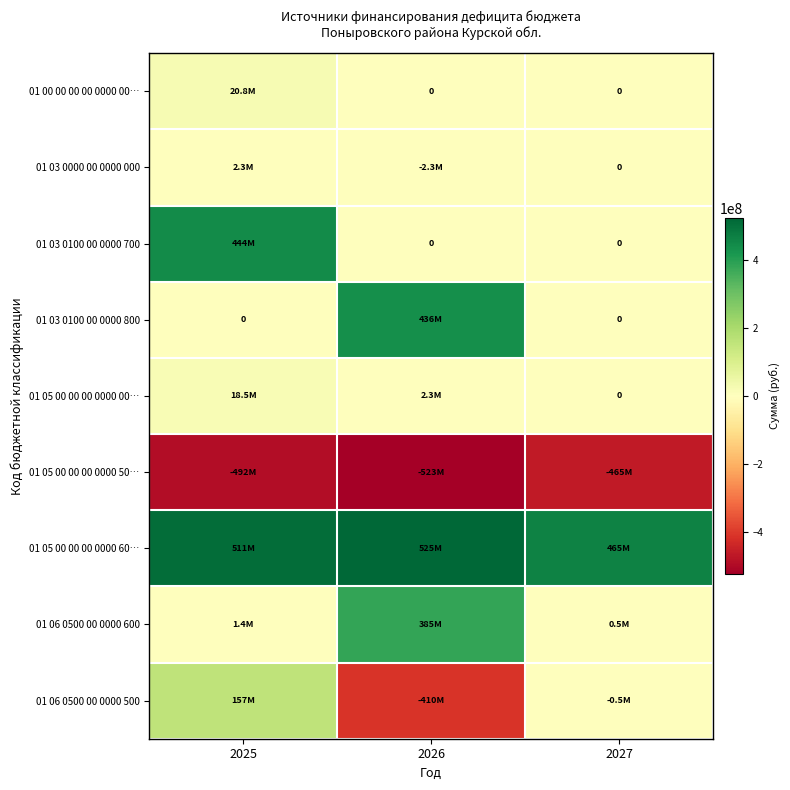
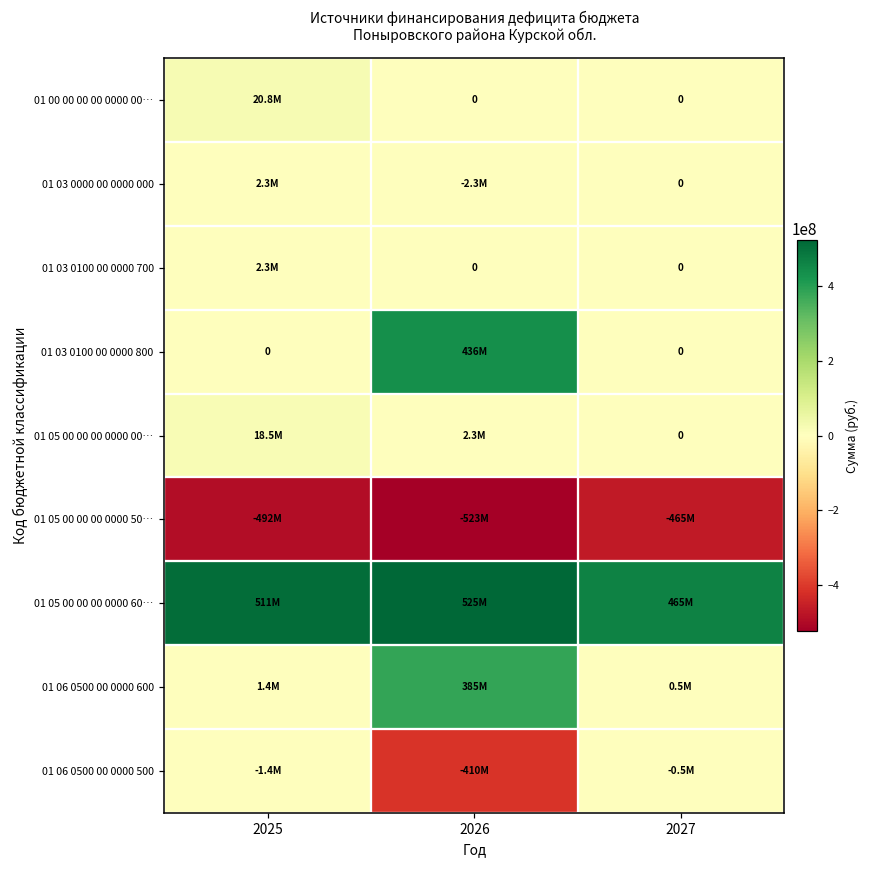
01 03 0100 00 0000 700, 2025: 444M -> 2.3M
01 06 0500 00 0000 500, 2025: 157M -> -1.4M
